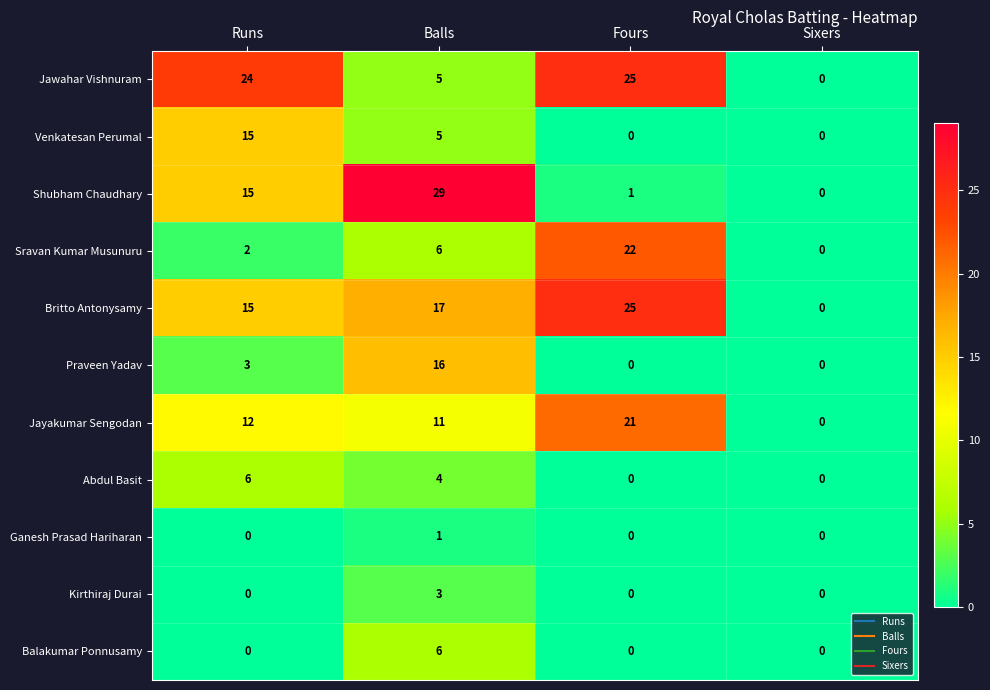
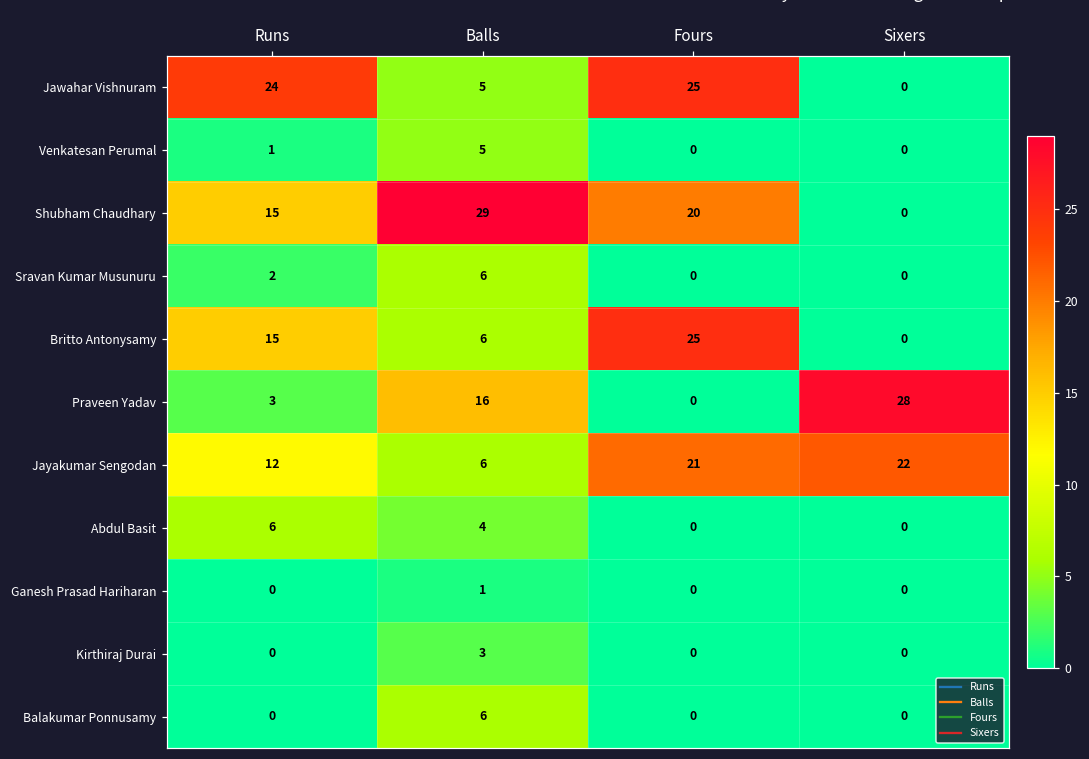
Venkatesan Perumal, Runs: 15 -> 1
Shubham Chaudhary, Fours: 1 -> 20
Sravan Kumar Musunuru, Fours: 22 -> 0
Britto Antonysamy, Balls: 17 -> 6
Praveen Yadav, Sixers: 0 -> 28
Jayakumar Sengodan, Balls: 11 -> 6
Jayakumar Sengodan, Sixers: 0 -> 22
